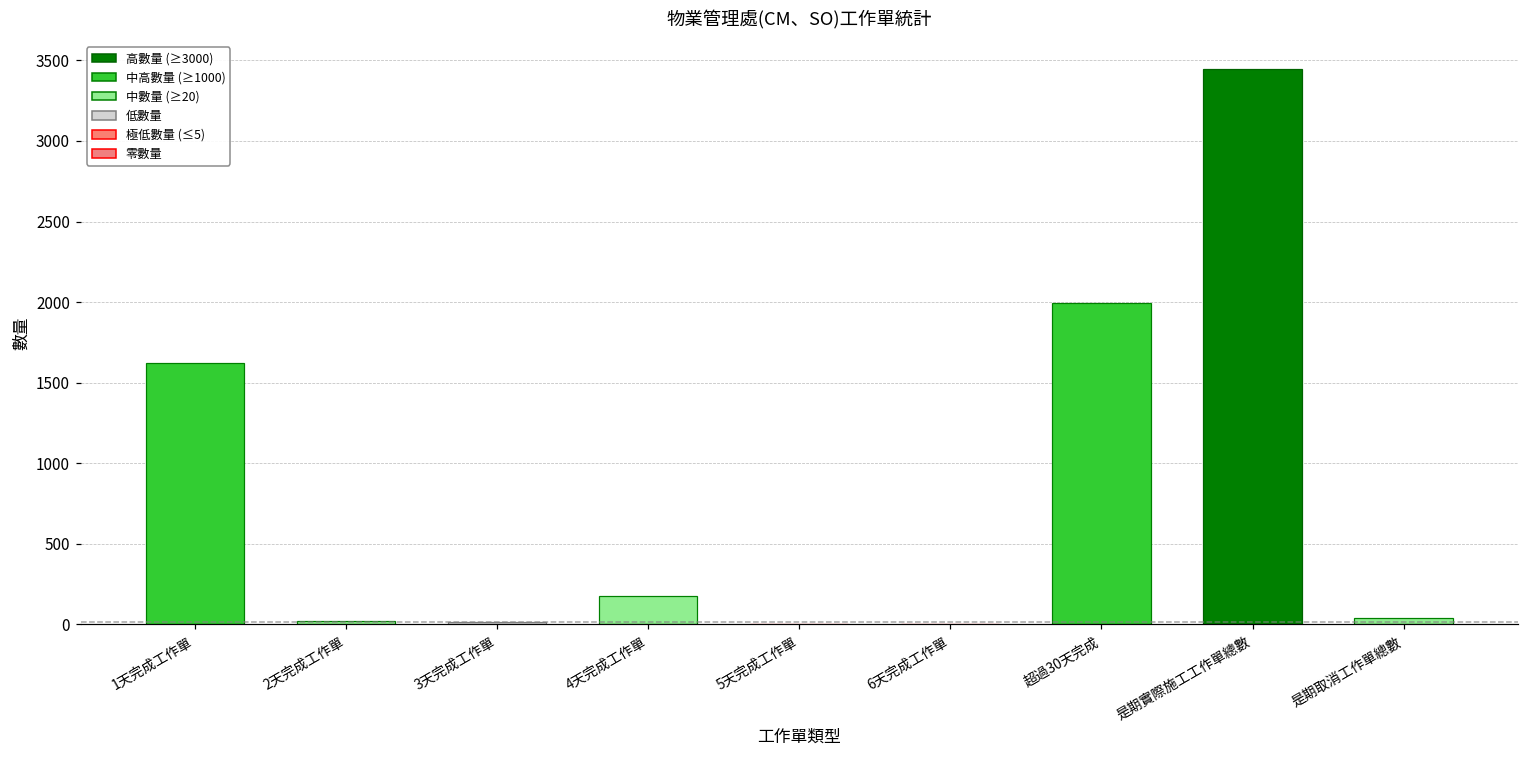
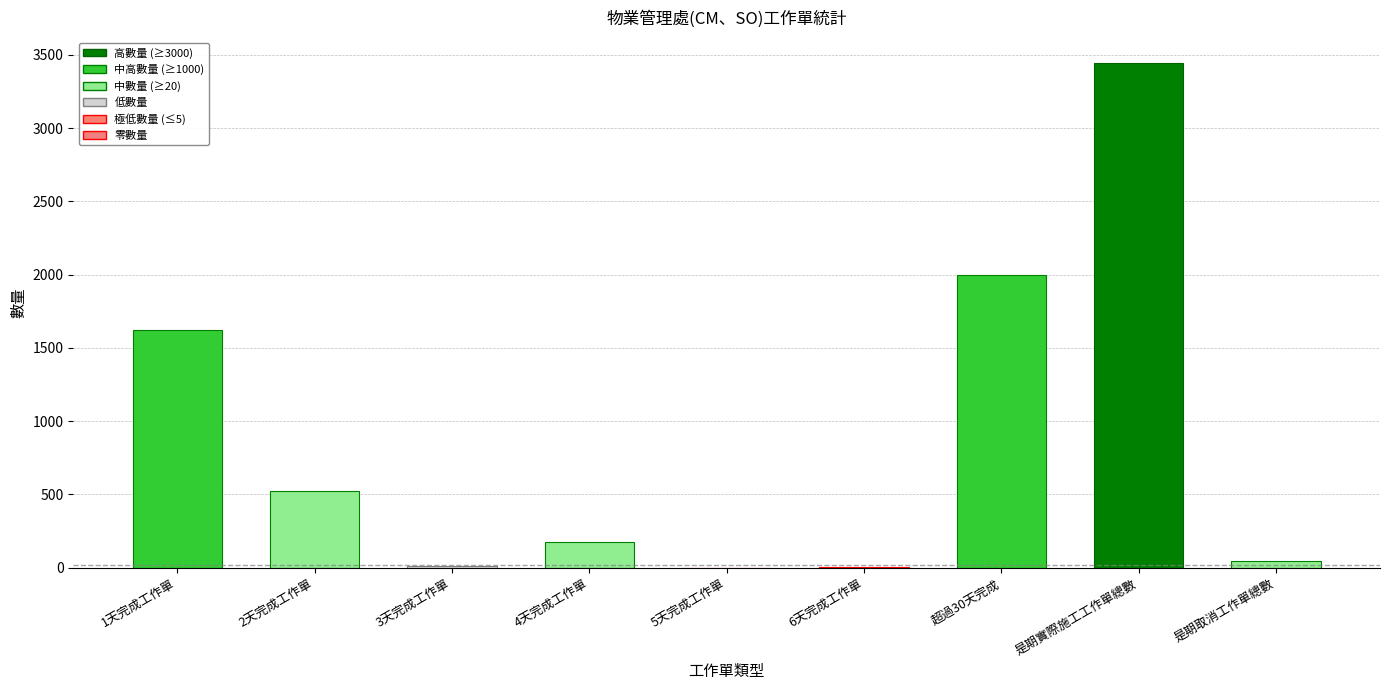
2天完成工作單: 20 -> 520
